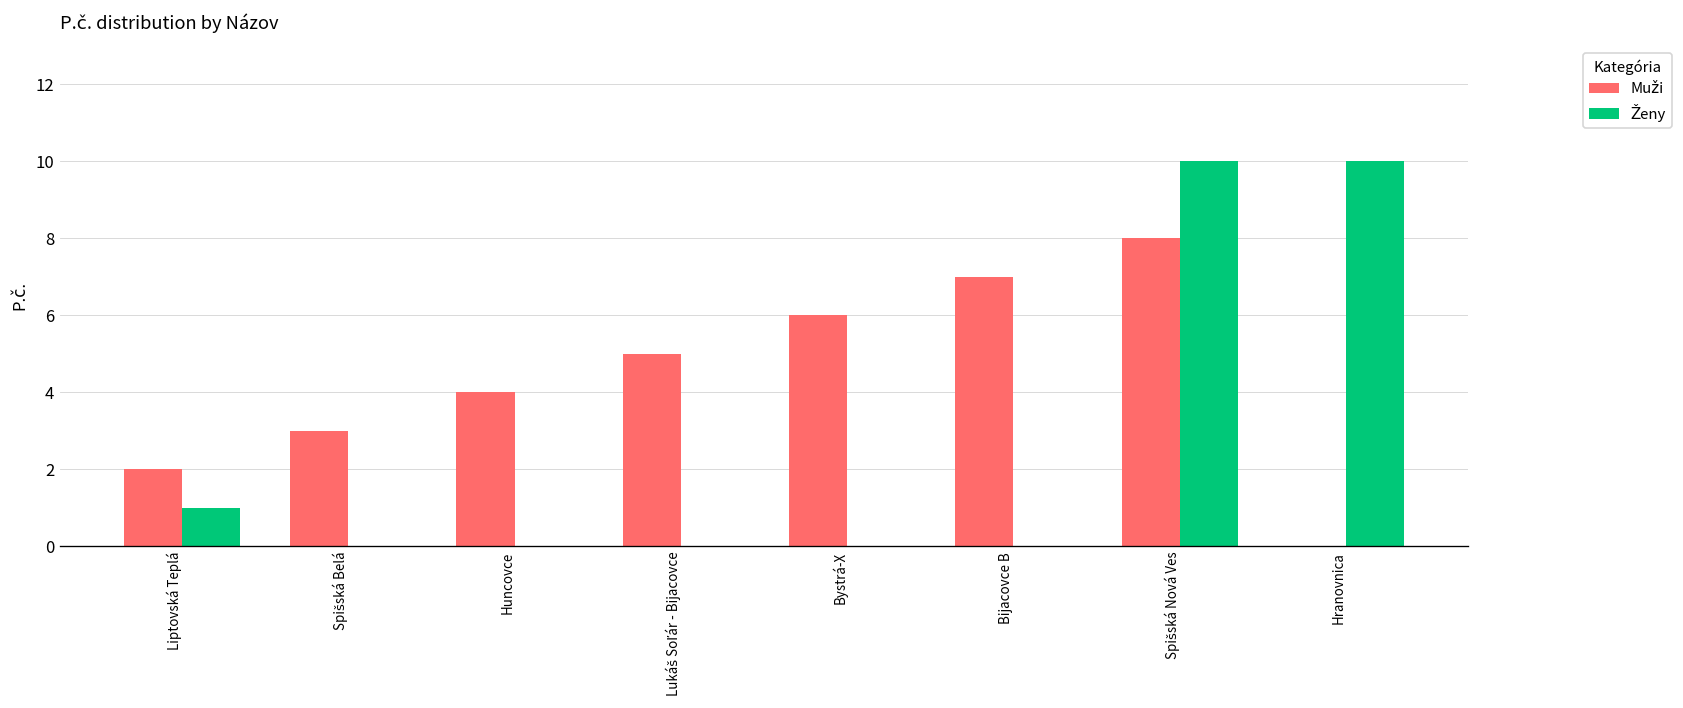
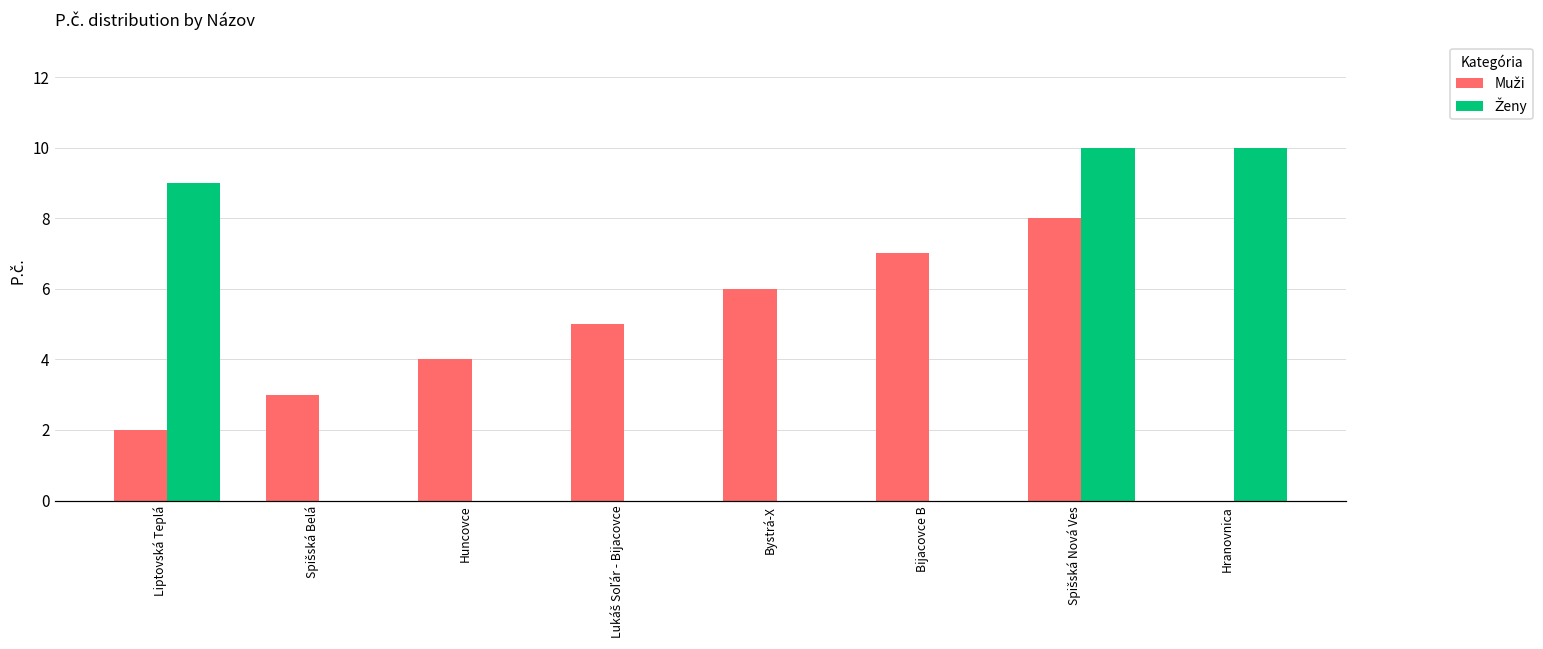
Ženy, Liptovská Teplá: 1 -> 9
